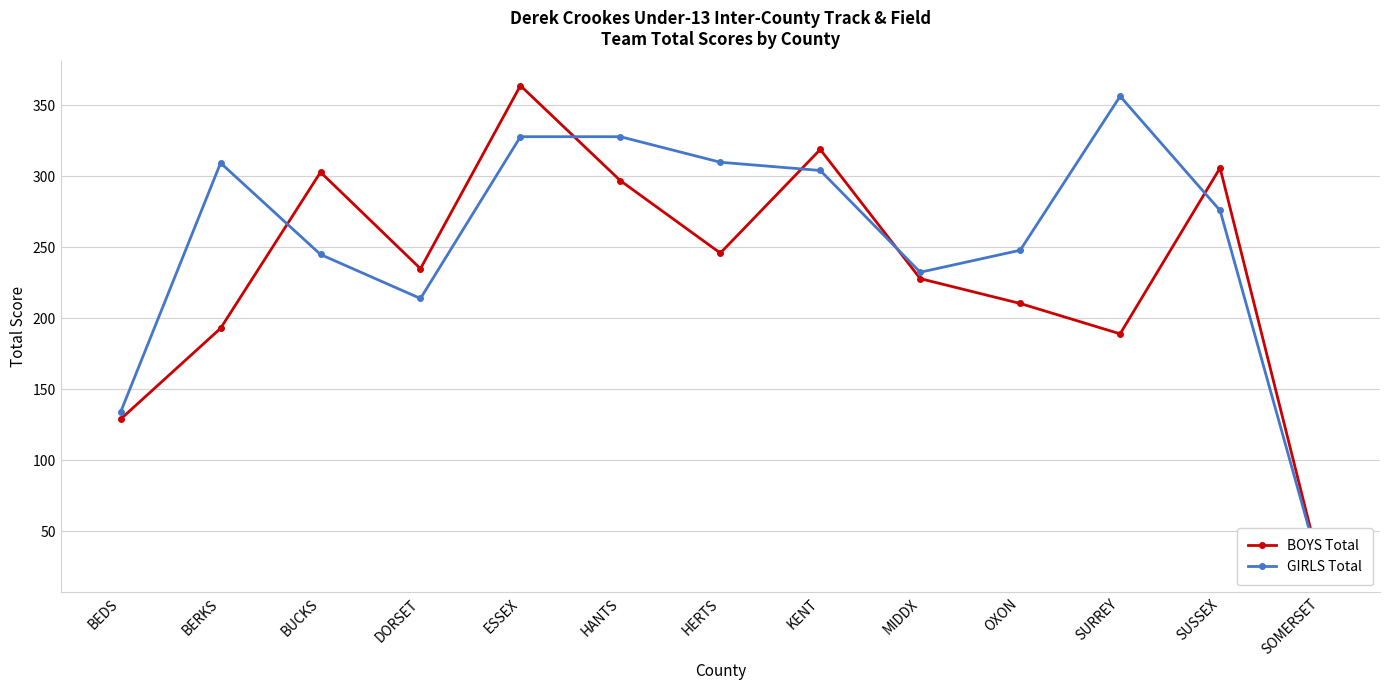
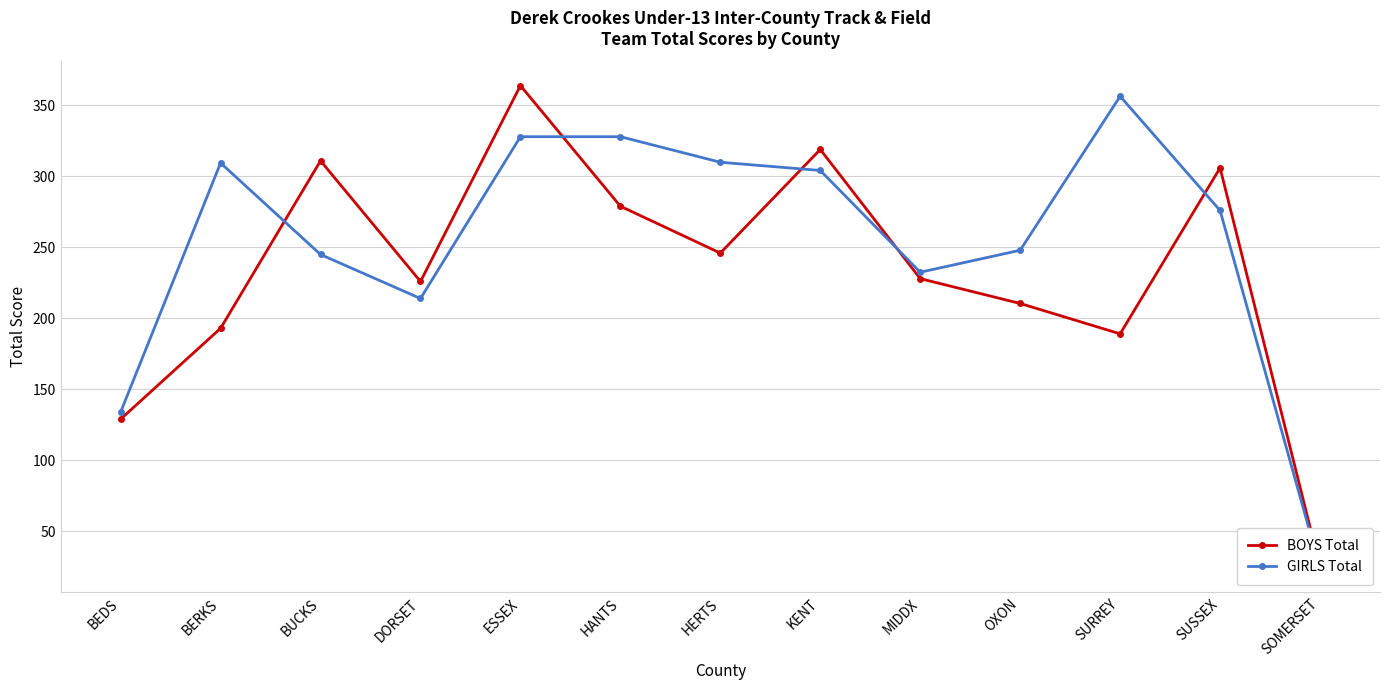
BOYS Total, BUCKS: 303 -> 311
BOYS Total, DORSET: 235 -> 226
BOYS Total, HANTS: 297 -> 279
